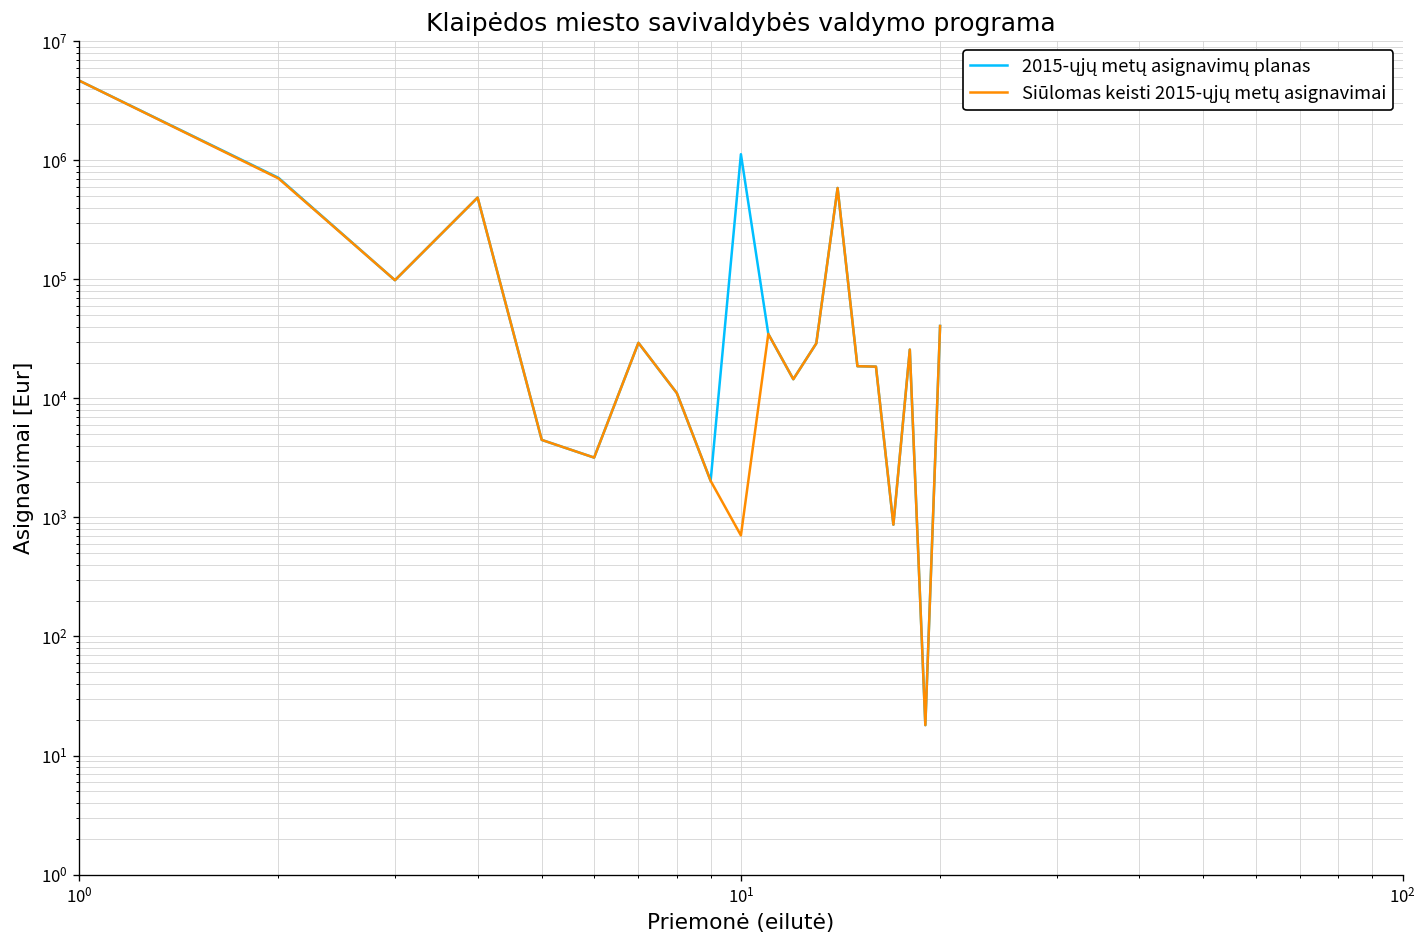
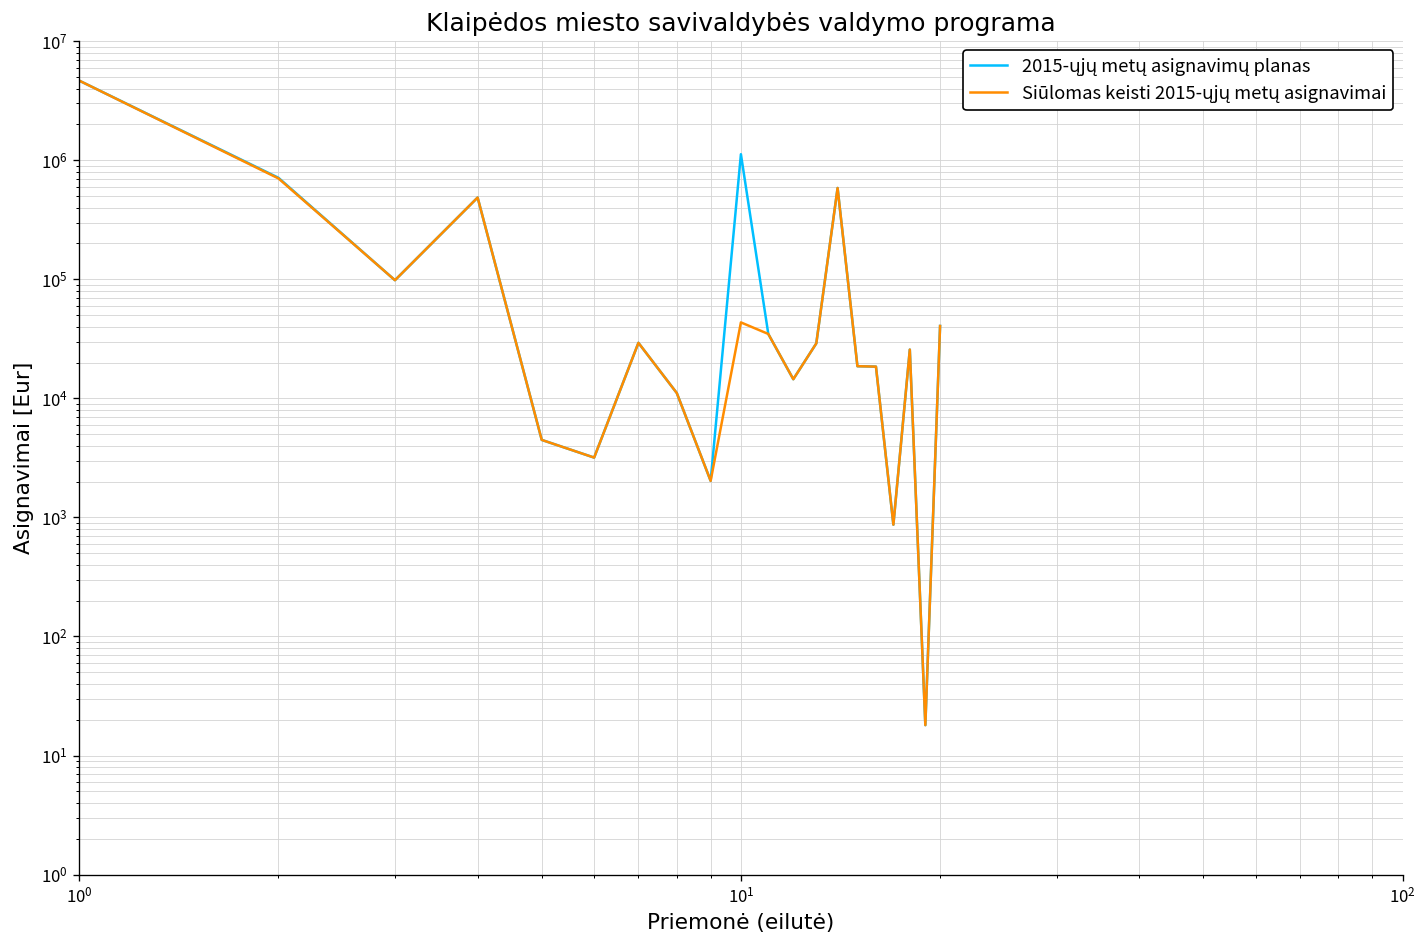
Siūlomas keisti 2015-ųjų metų asignavimai, 10^1: 700 -> 40000
